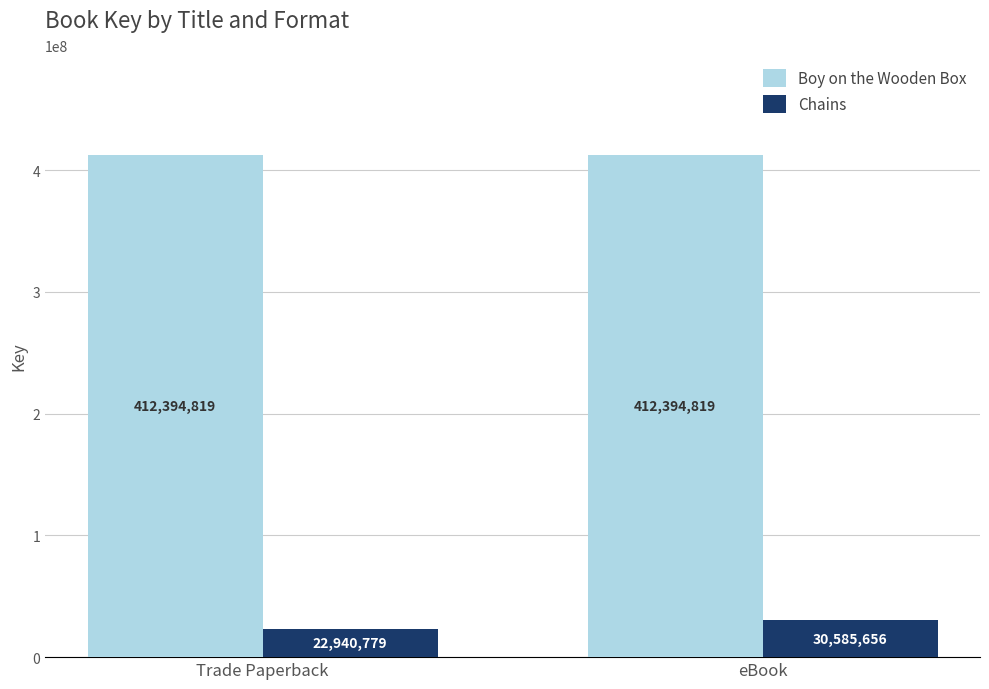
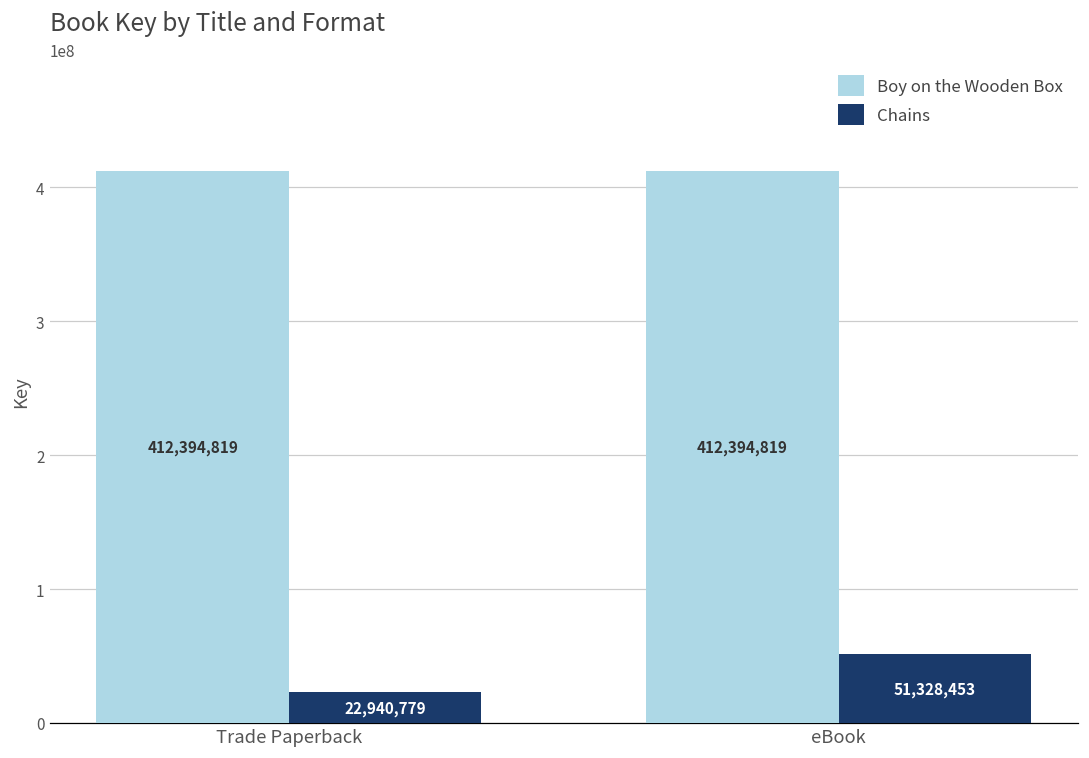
Chains, eBook: 30,585,656 -> 51,328,453
